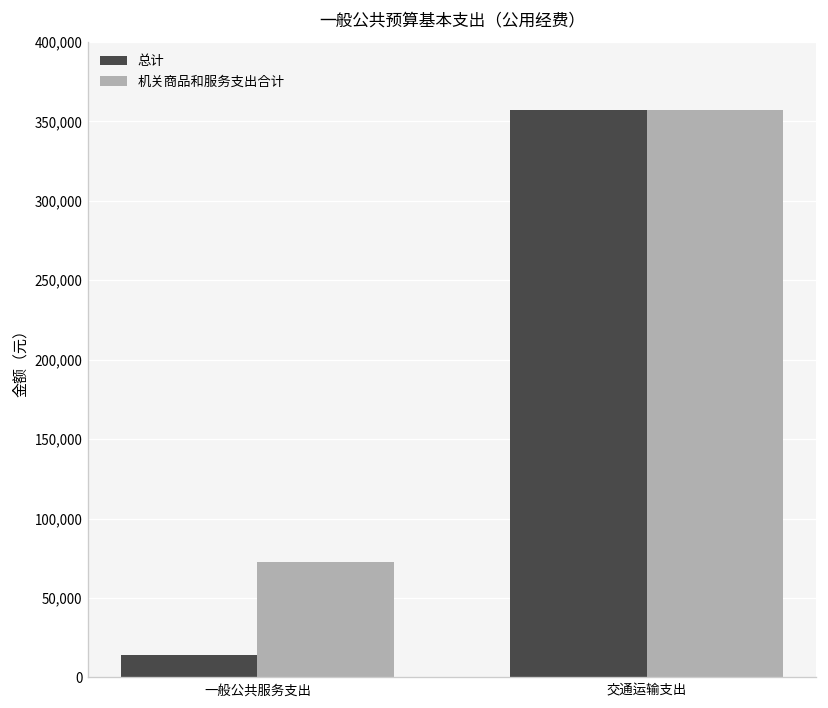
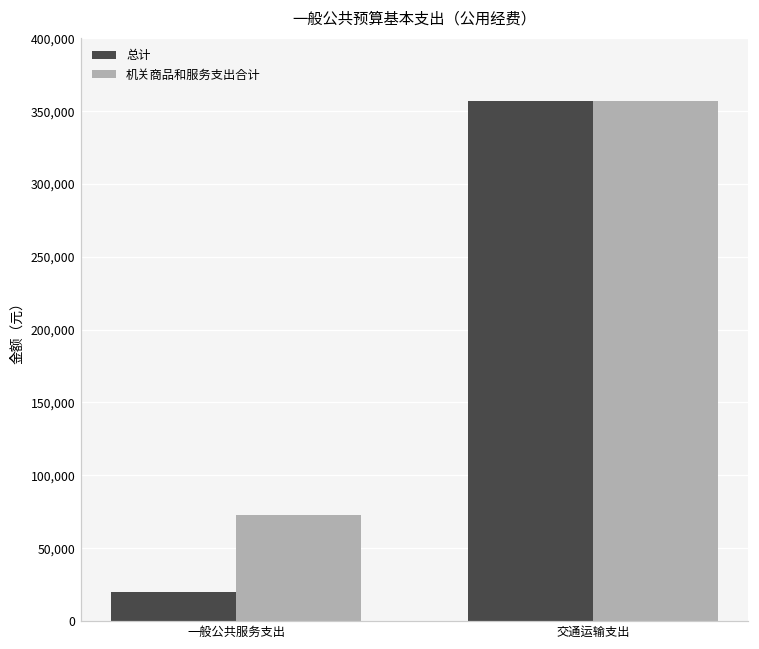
总计, 一般公共服务支出: 14,000 -> 20,000
